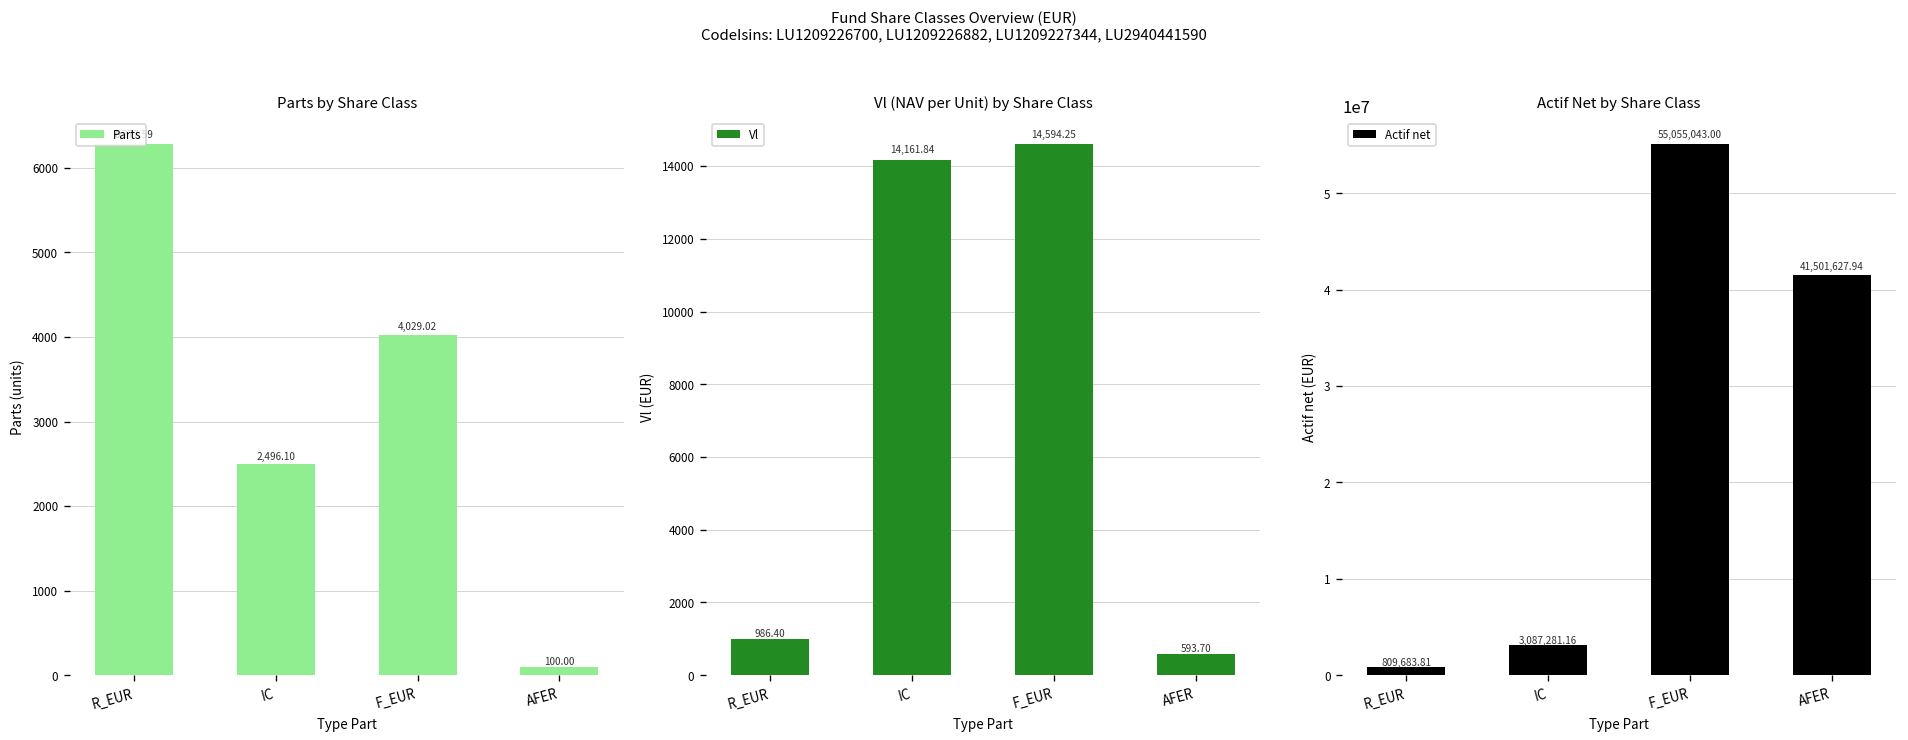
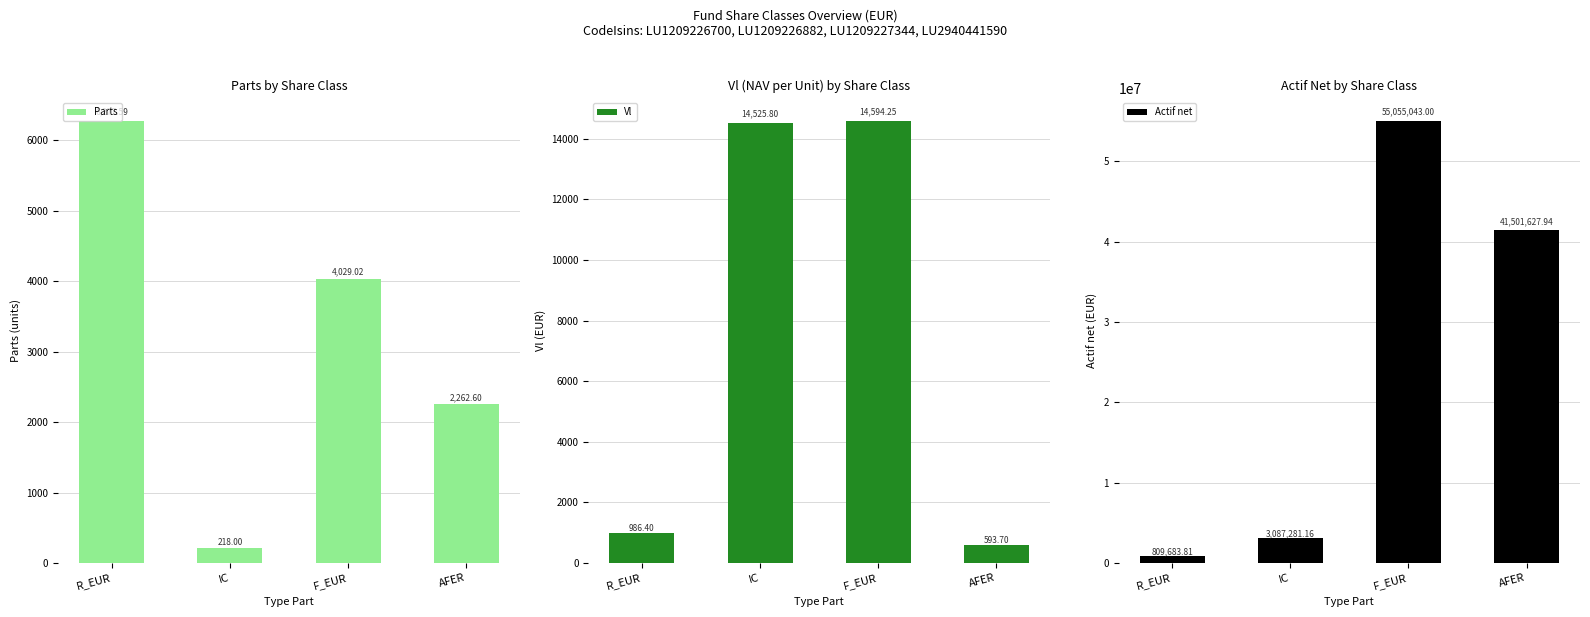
Parts by Share Class, IC: 2,496.10 -> 218.00
Parts by Share Class, AFER: 100.00 -> 2,262.60
Vl (NAV per Unit) by Share Class, IC: 14,161.84 -> 14,525.80
